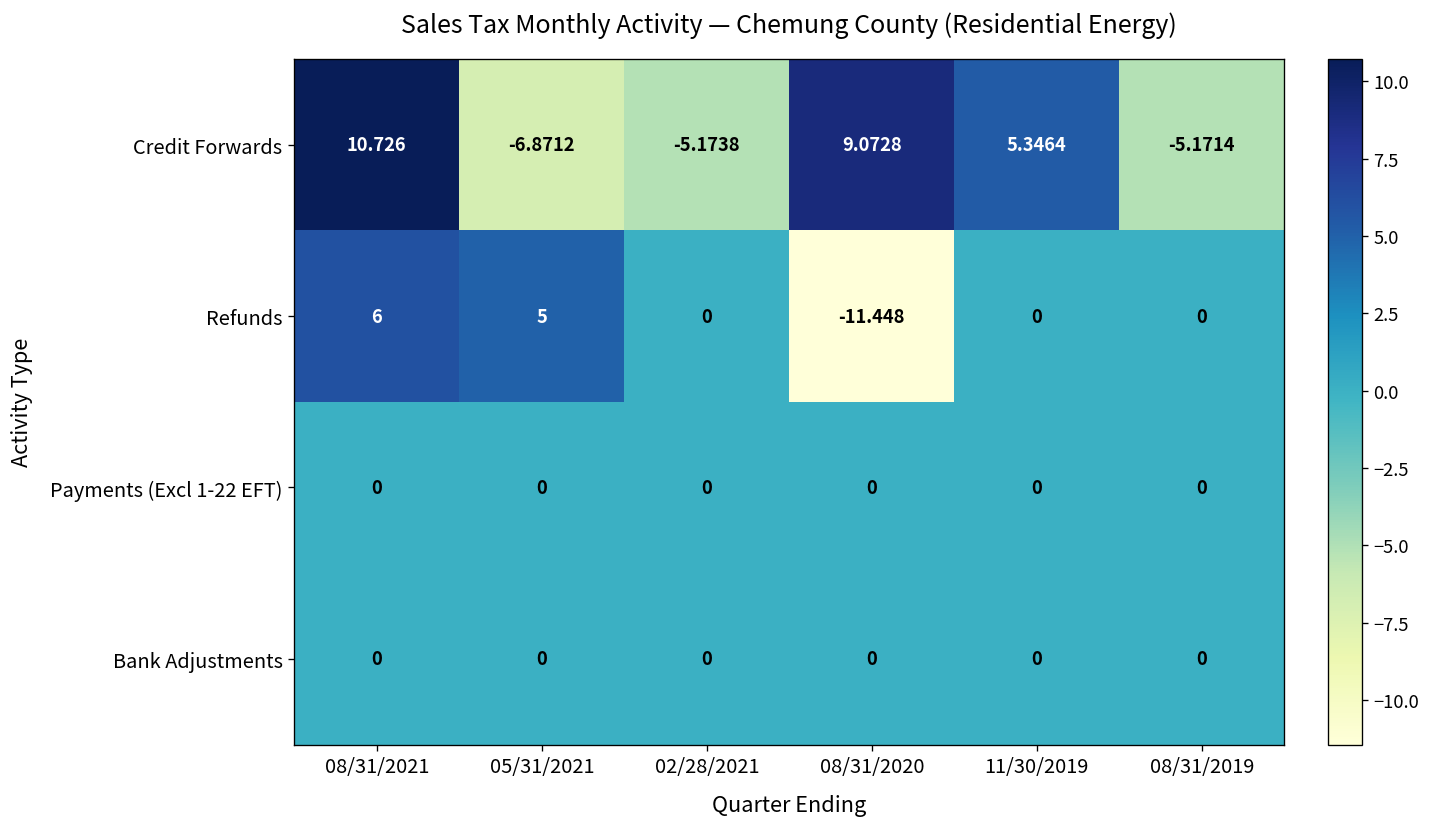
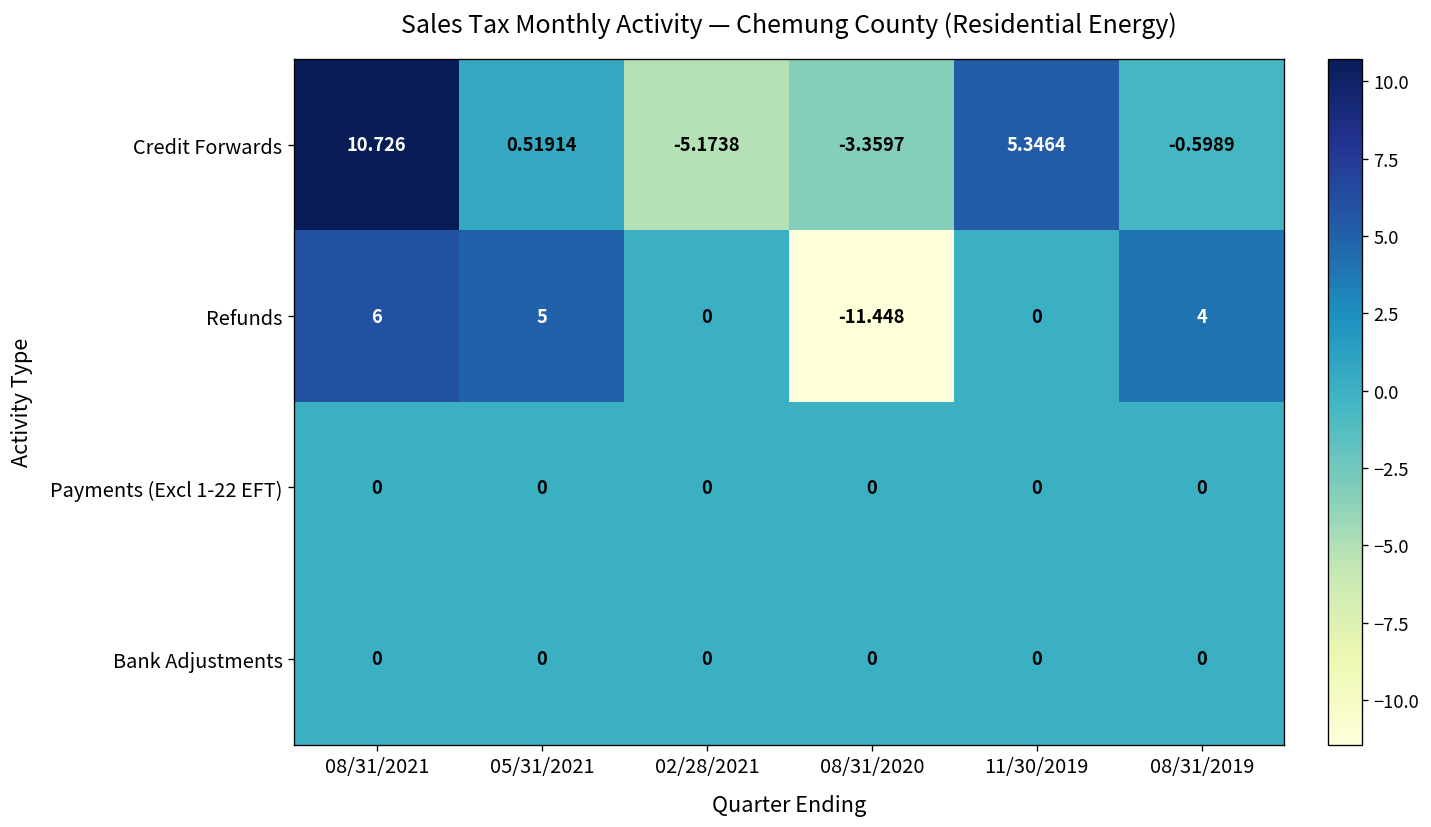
Credit Forwards, 05/31/2021: -6.8712 -> 0.51914
Credit Forwards, 08/31/2020: 9.0728 -> -3.3597
Credit Forwards, 08/31/2019: -5.1714 -> -0.5989
Refunds, 08/31/2019: 0 -> 4
